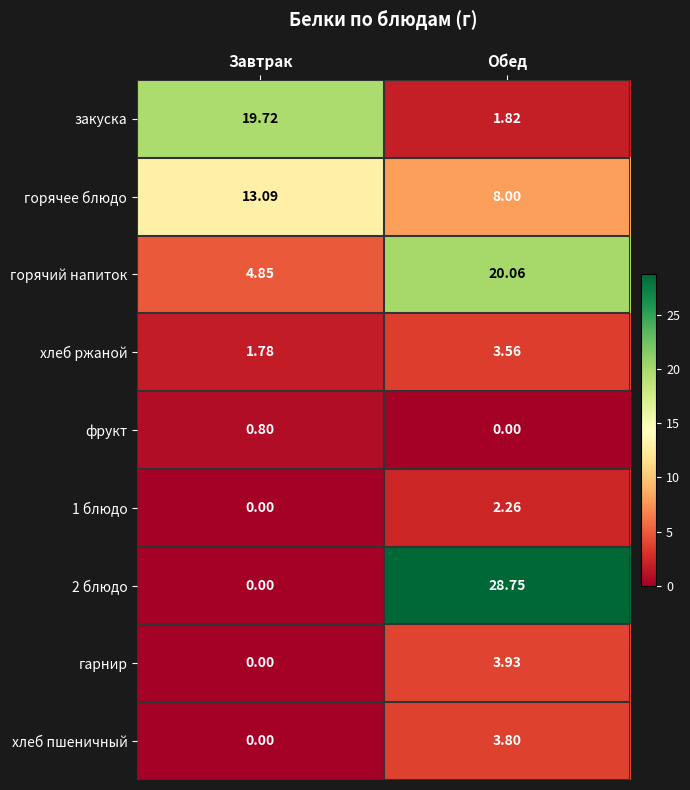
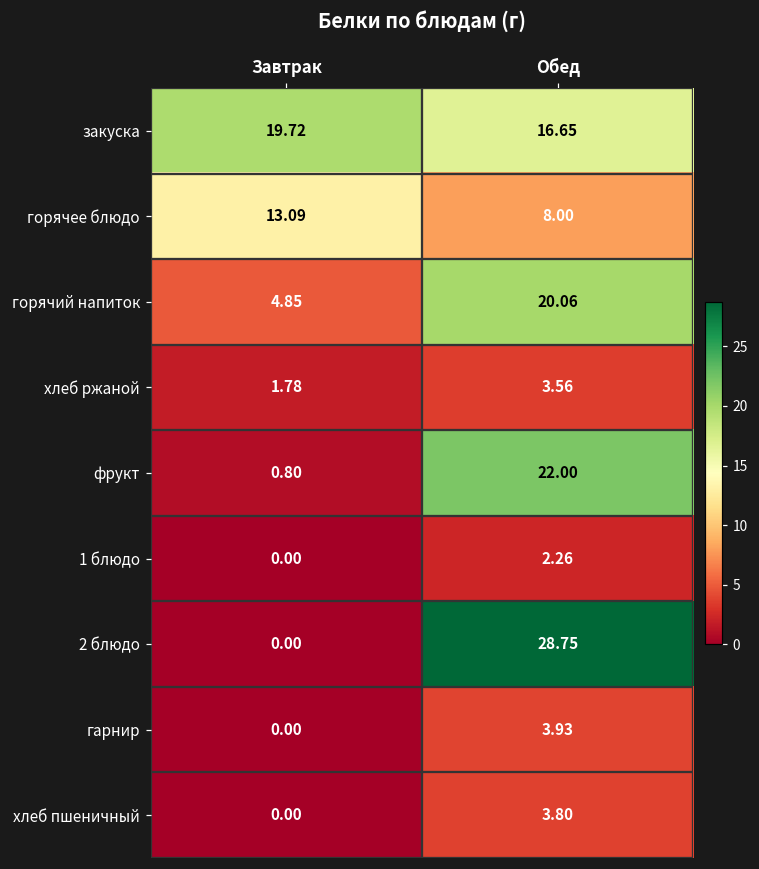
закуска, Обед: 1.82 -> 16.65
фрукт, Обед: 0.00 -> 22.00
